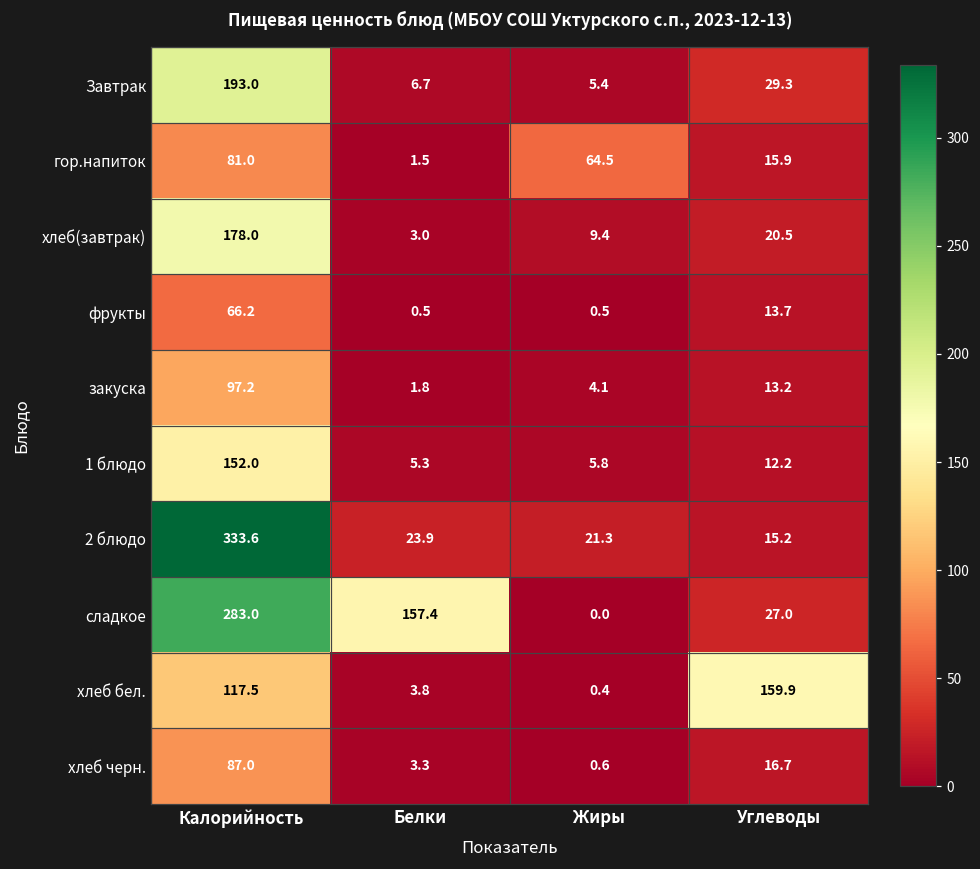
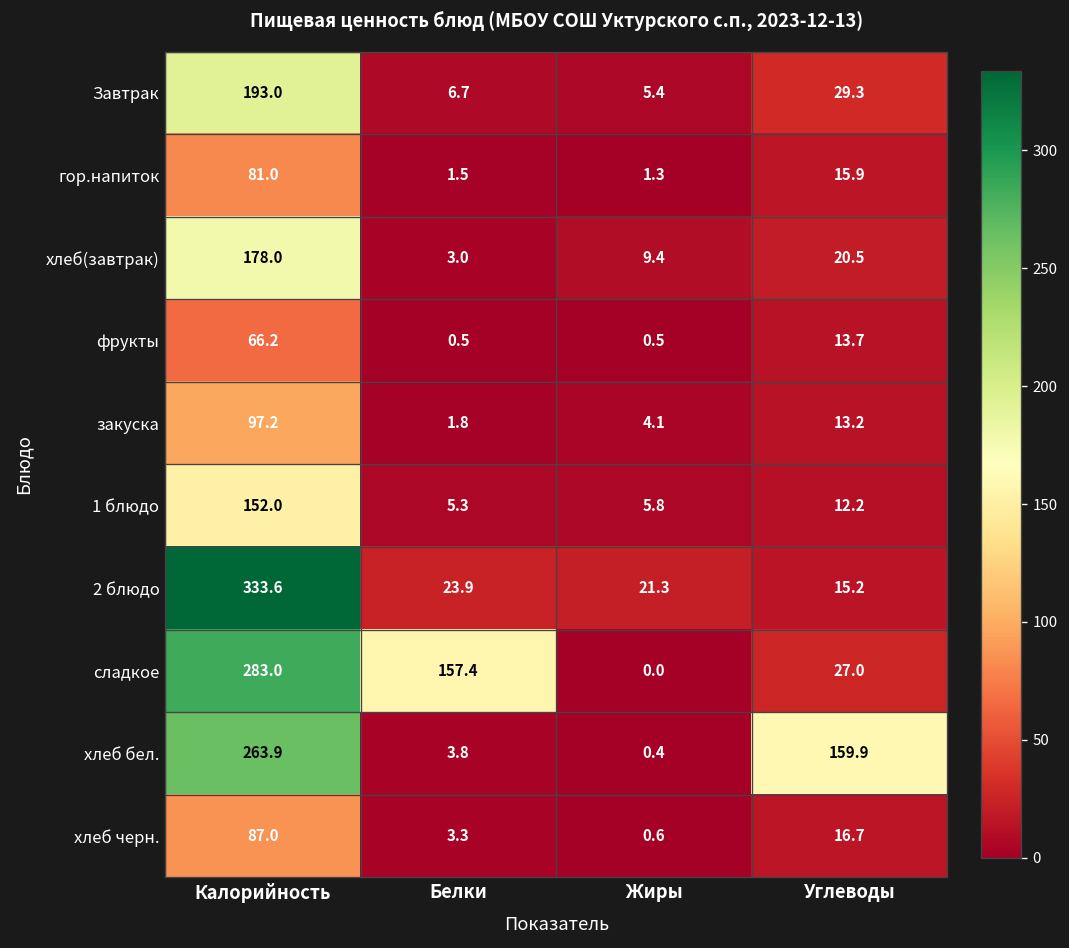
гор.напиток, Жиры: 64.5 -> 1.3
хлеб бел., Калорийность: 117.5 -> 263.9
